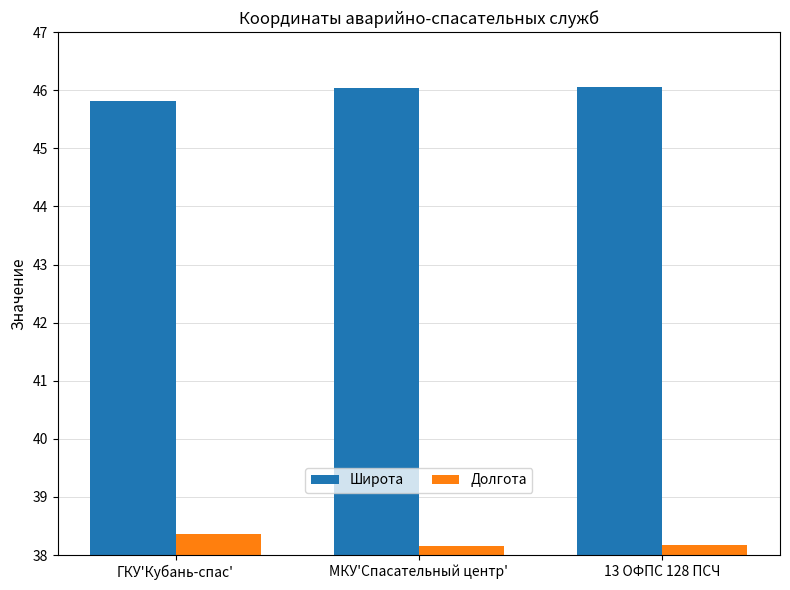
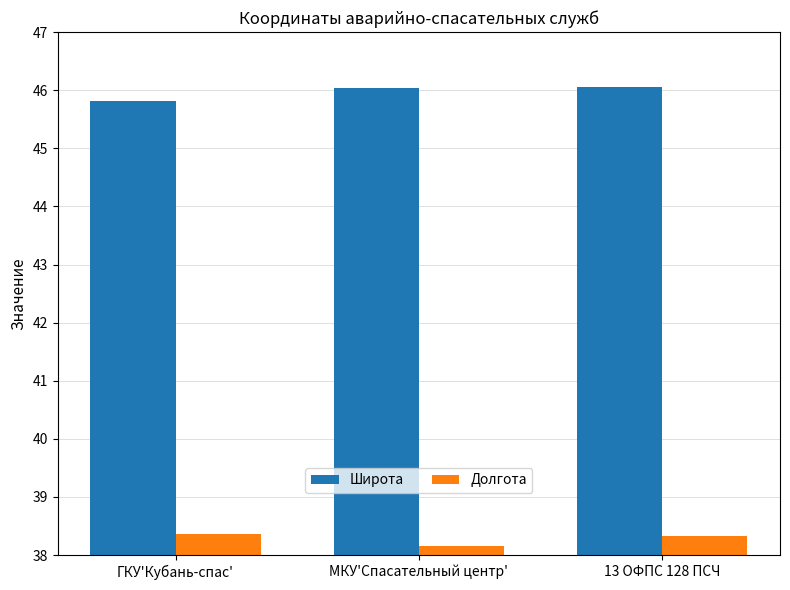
Долгота, 13 ОФПС 128 ПСЧ: 38.2 -> 38.3
